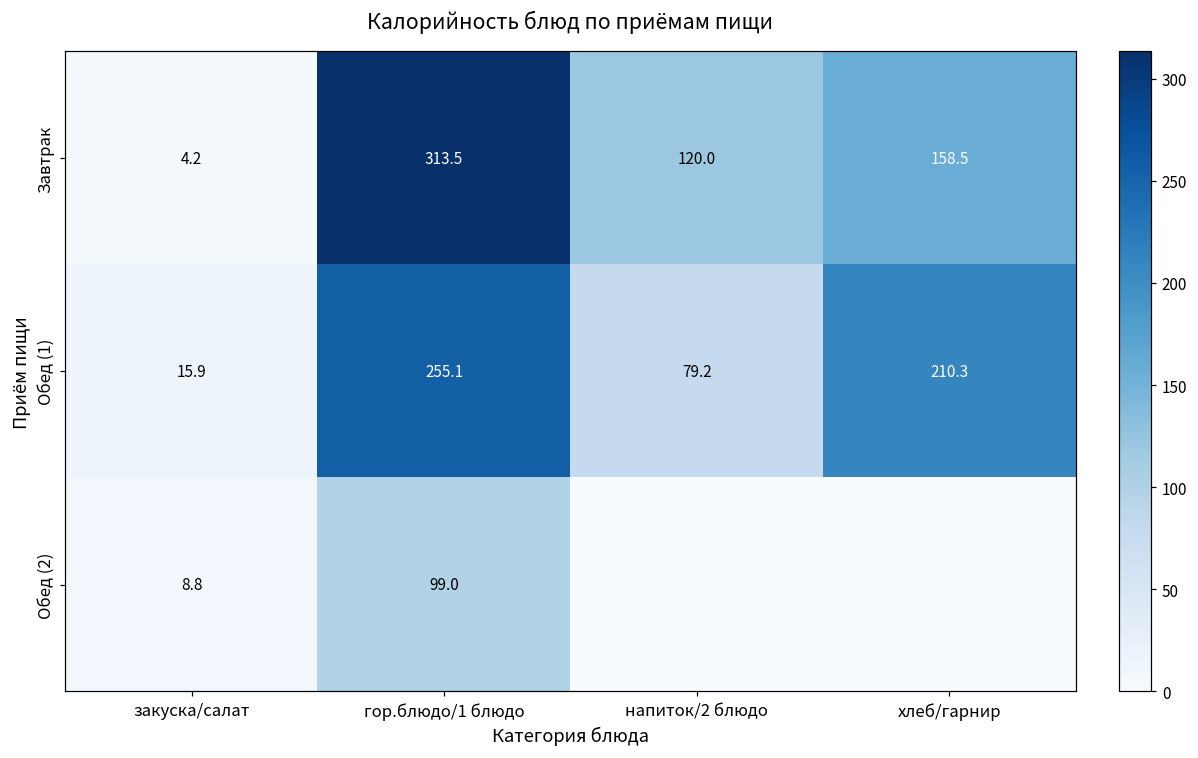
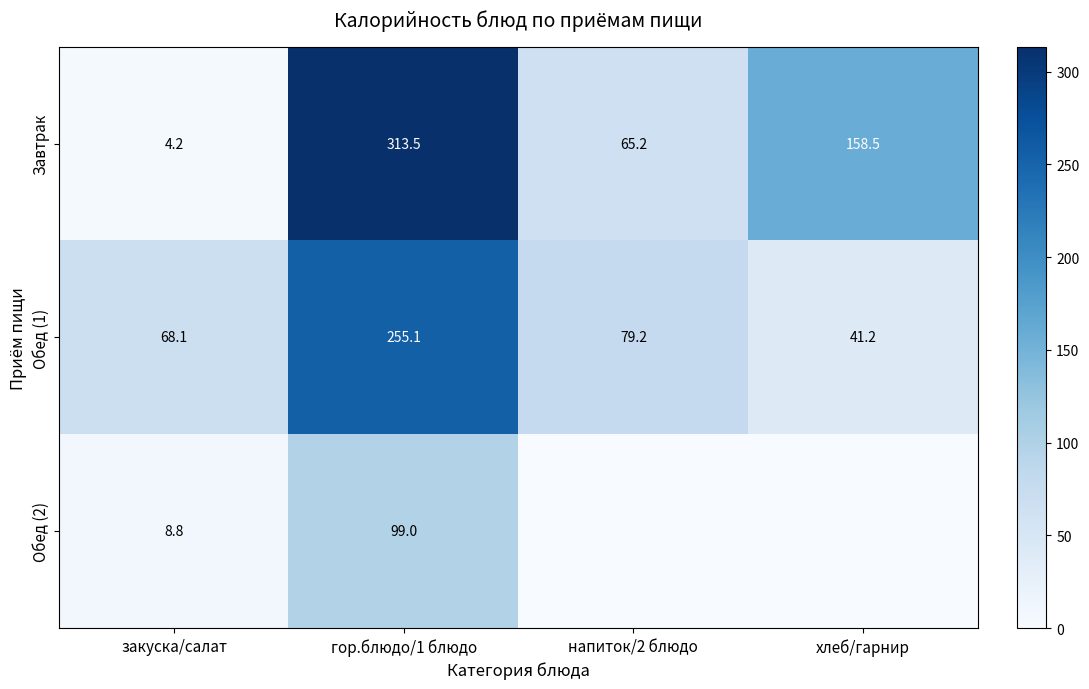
Завтрак, напиток/2 блюдо: 120.0 -> 65.2
Обед (1), закуска/салат: 15.9 -> 68.1
Обед (1), хлеб/гарнир: 210.3 -> 41.2
